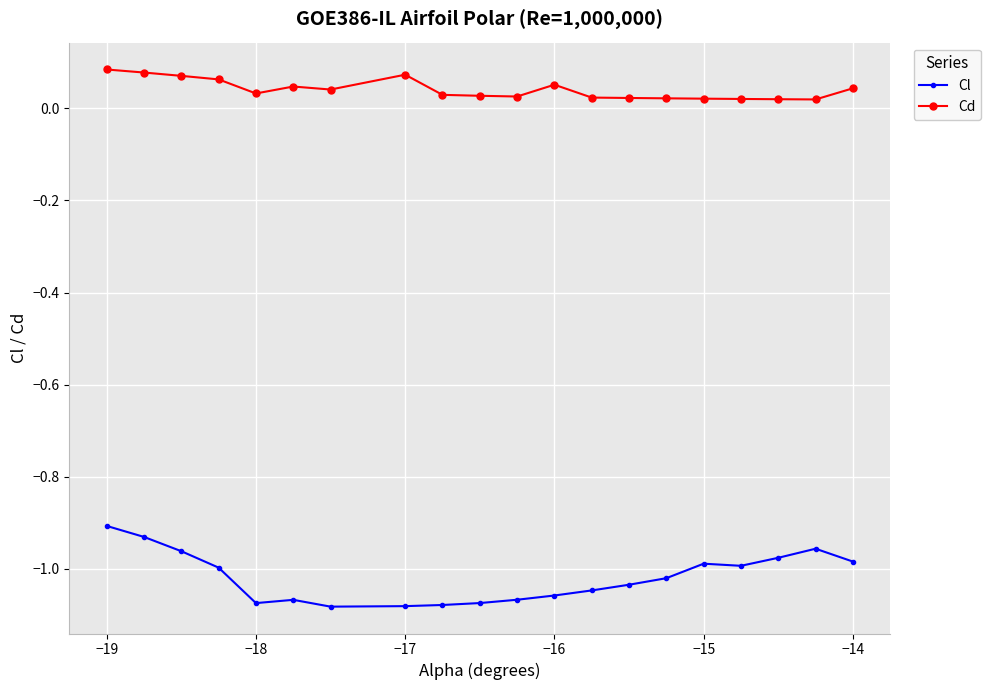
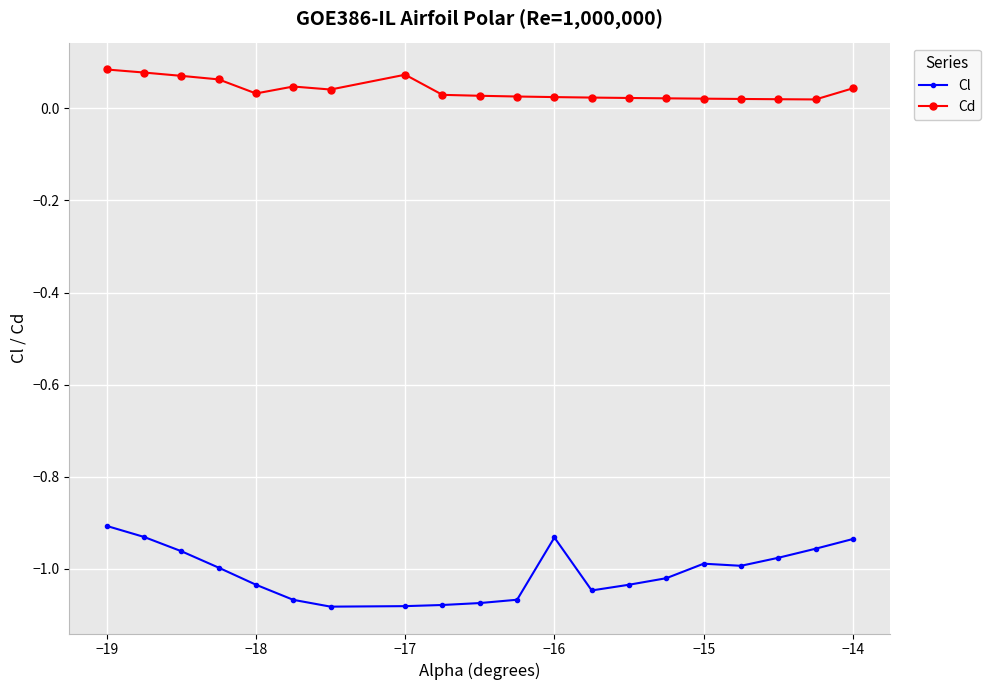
Cl, −18: -1.07 -> -1.03
Cl, −16: -1.06 -> -0.93
Cd, −16: 0.05 -> 0.02
Cl, −14: -0.98 -> -0.94
